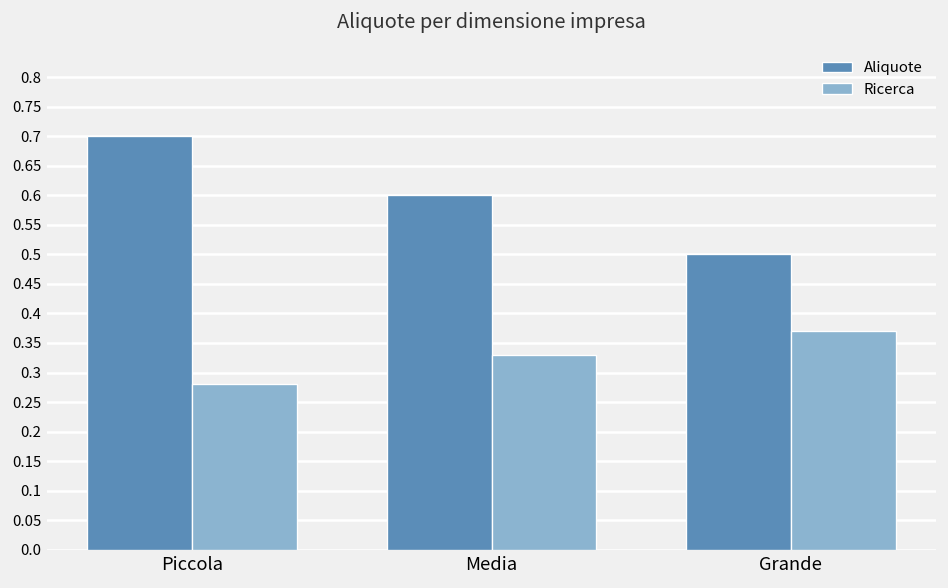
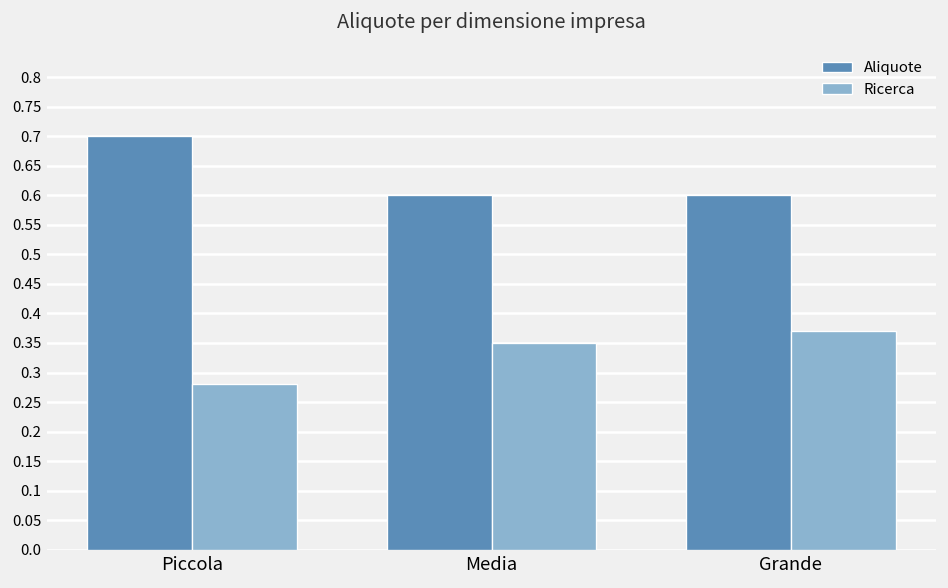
Ricerca, Media: 0.33 -> 0.35
Aliquote, Grande: 0.5 -> 0.6
